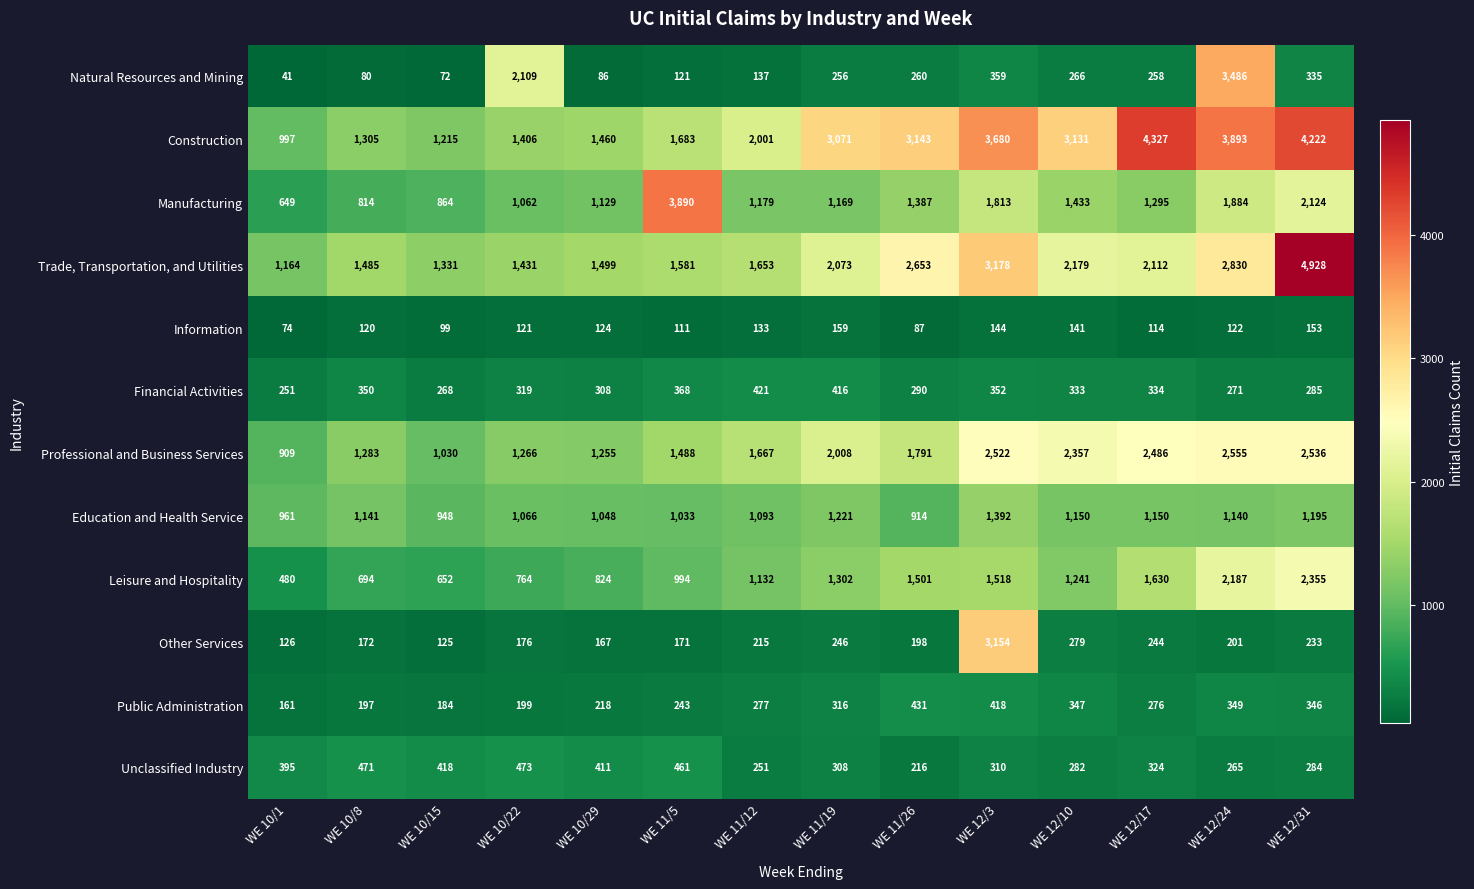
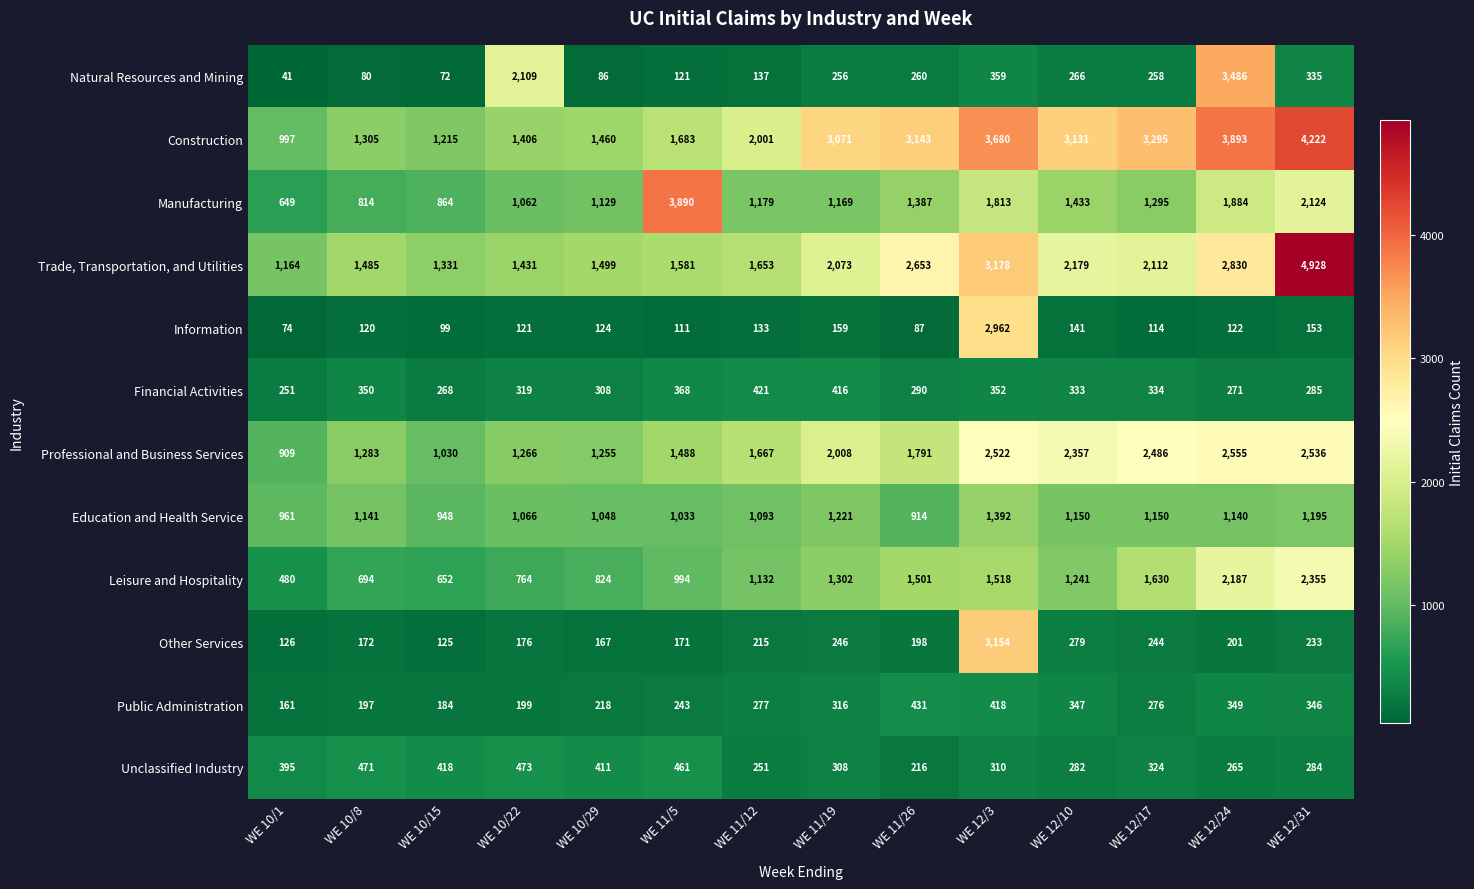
Construction, WE 12/17: 4,327 -> 3,295
Information, WE 12/3: 144 -> 2,962
